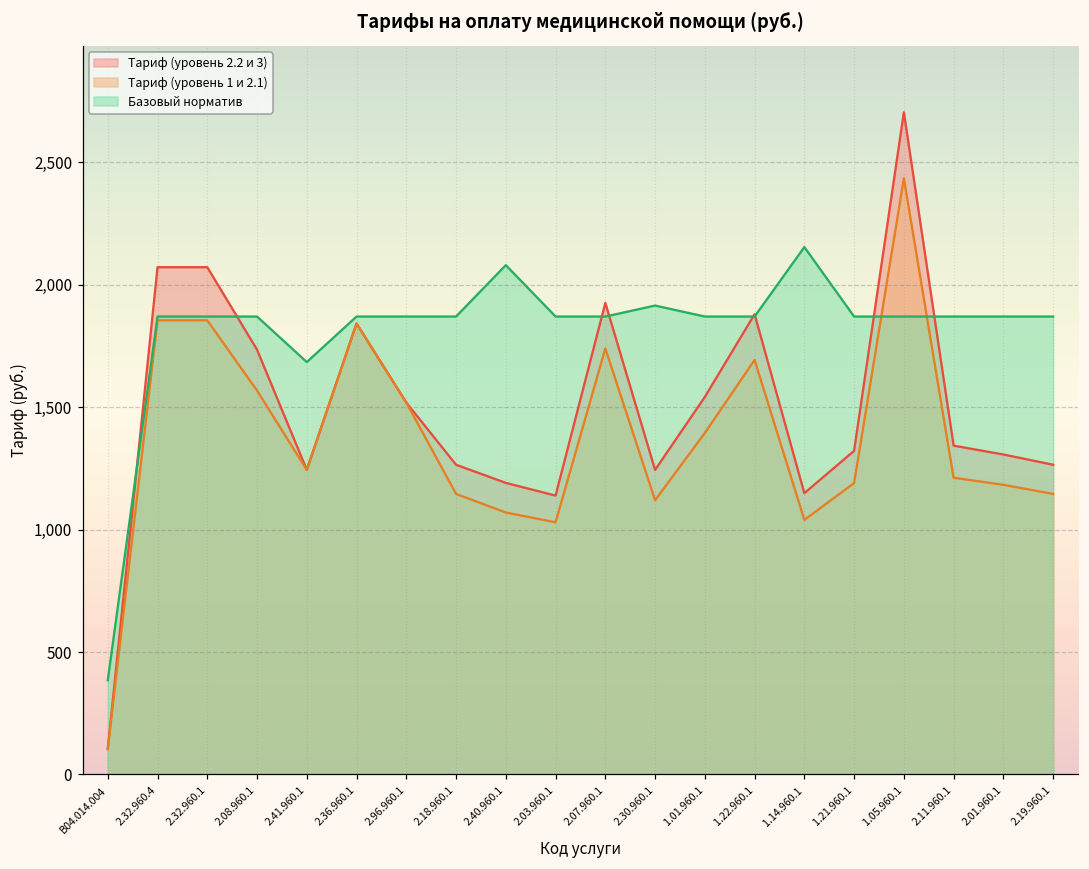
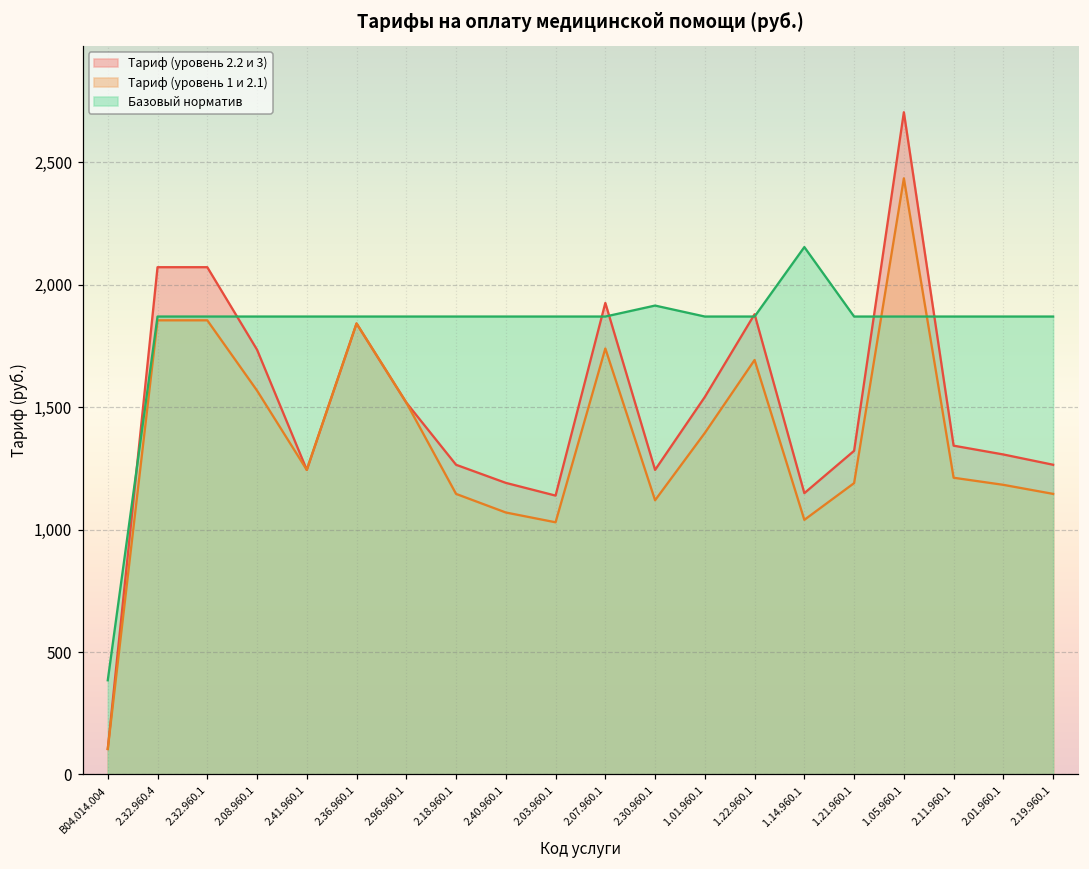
Базовый норматив, 2.41.960.1: 1,680 -> 1,870
Базовый норматив, 2.40.960.1: 2,080 -> 1,870
